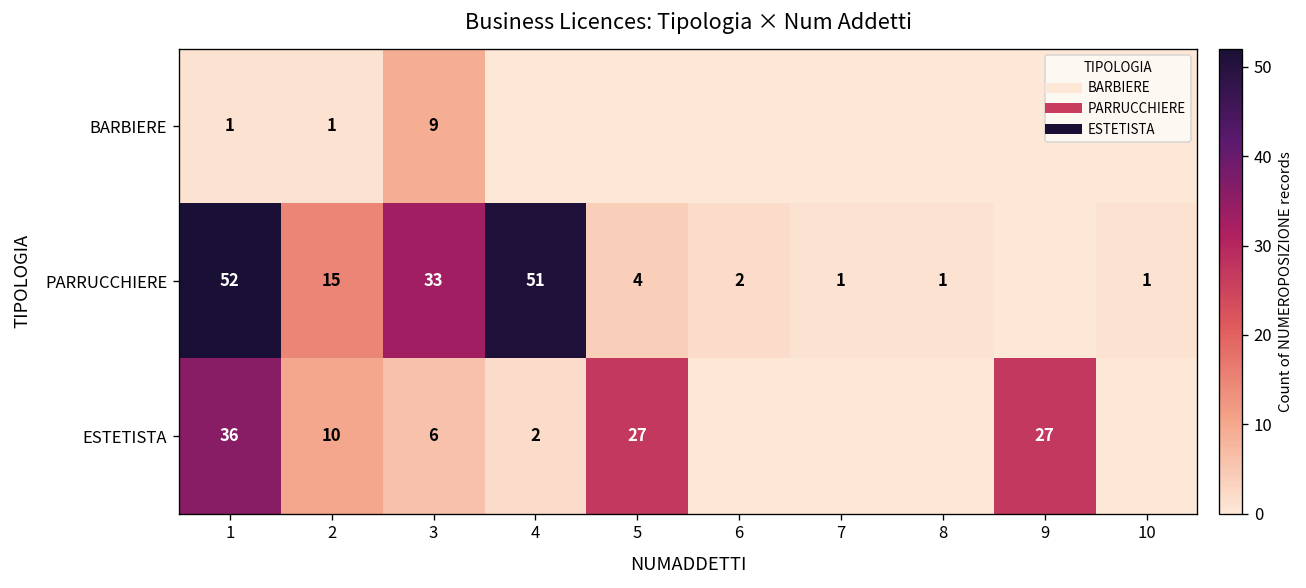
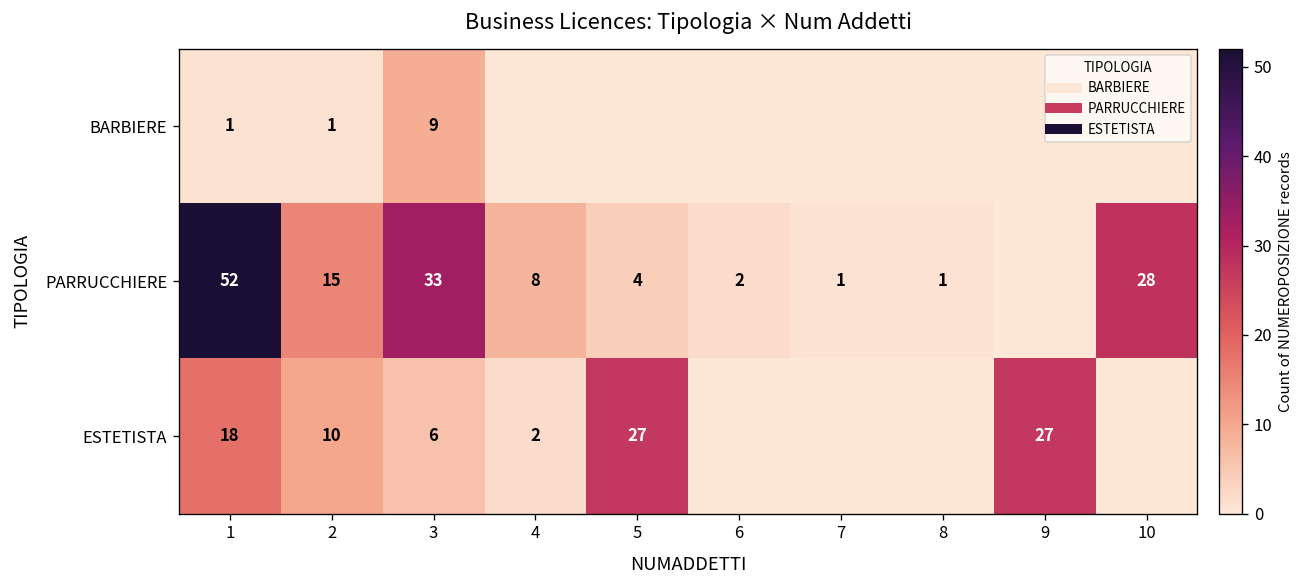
PARRUCCHIERE, 4: 51 -> 8
PARRUCCHIERE, 10: 1 -> 28
ESTETISTA, 1: 36 -> 18
